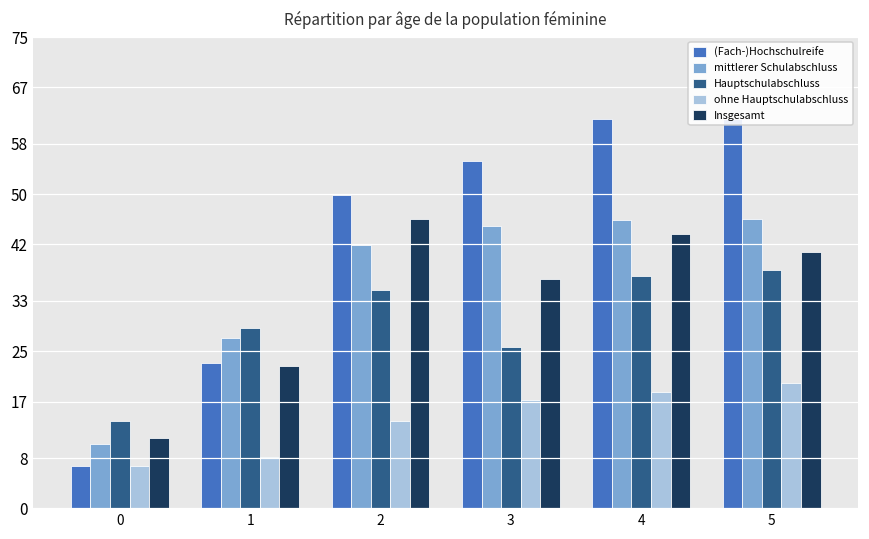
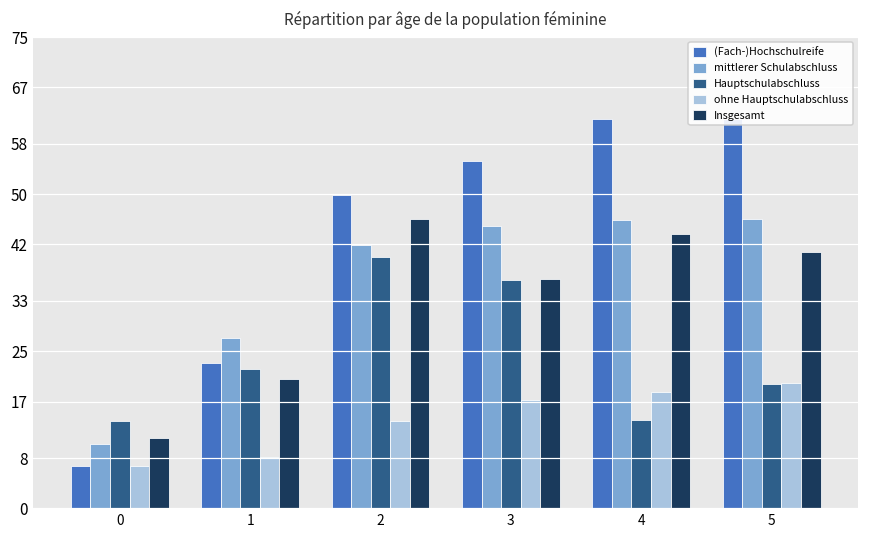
Hauptschulabschluss, 1: 29 -> 22
Insgesamt, 1: 23 -> 21
Hauptschulabschluss, 2: 35 -> 40
Hauptschulabschluss, 3: 26 -> 36
Hauptschulabschluss, 4: 37 -> 14
Hauptschulabschluss, 5: 38 -> 20
